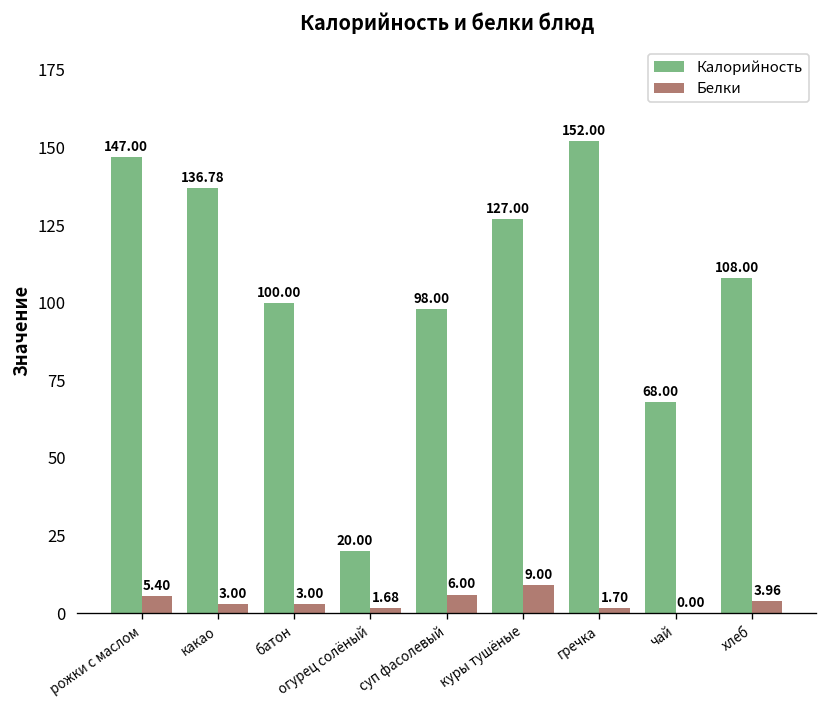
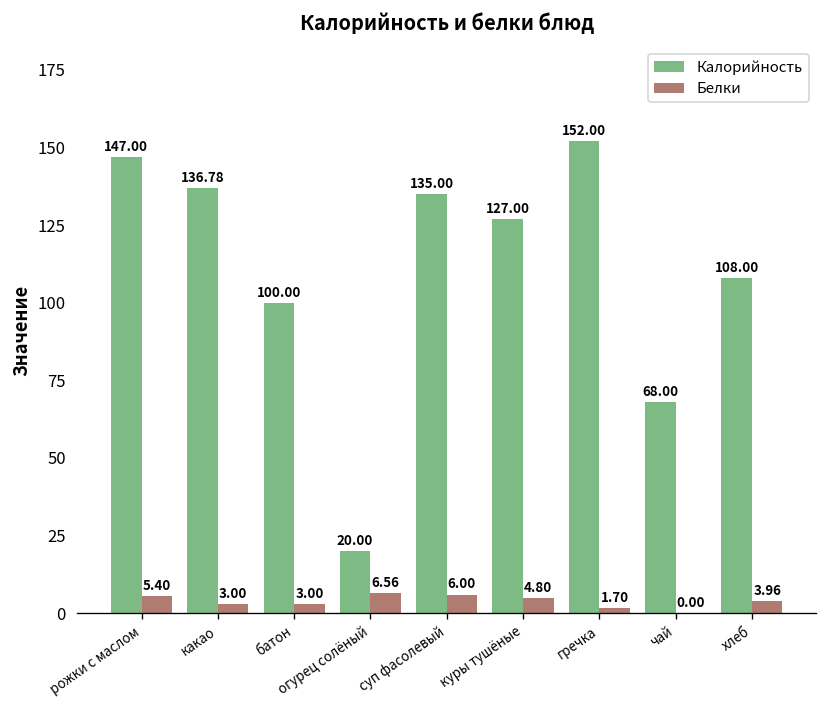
Белки, огурец солёный: 1.68 -> 6.56
Калорийность, суп фасолевый: 98.00 -> 135.00
Белки, куры тушёные: 9.00 -> 4.80
